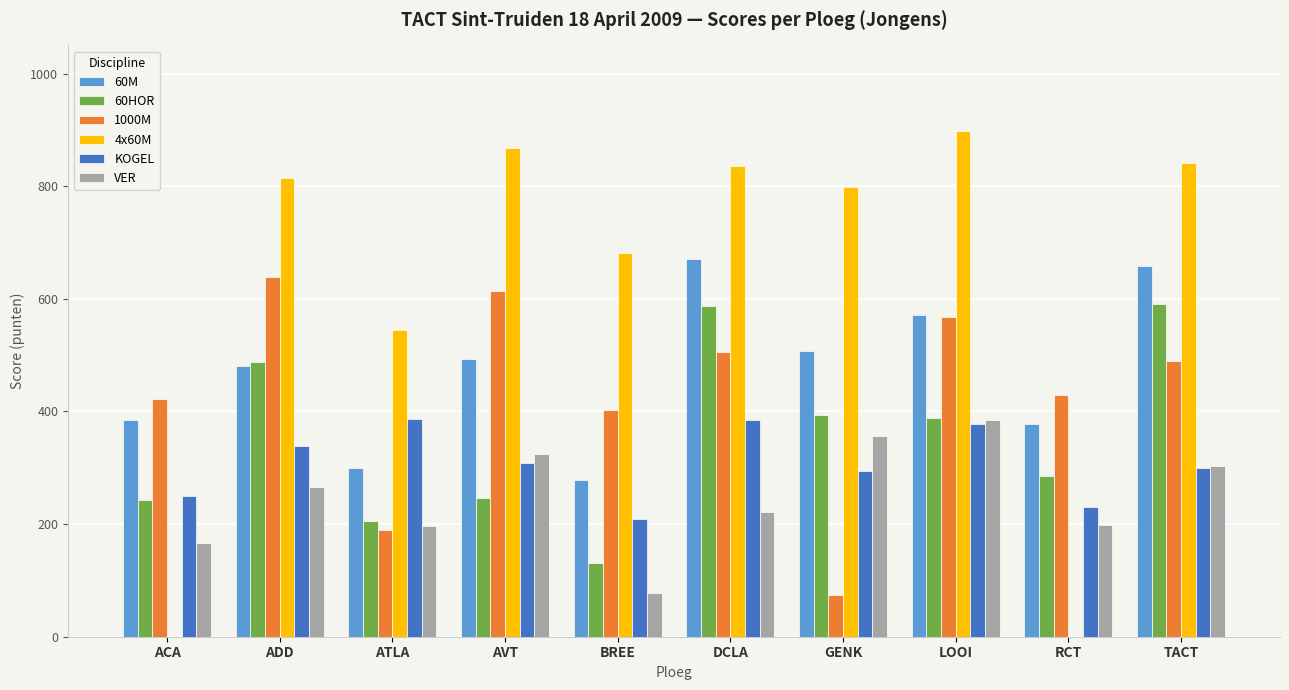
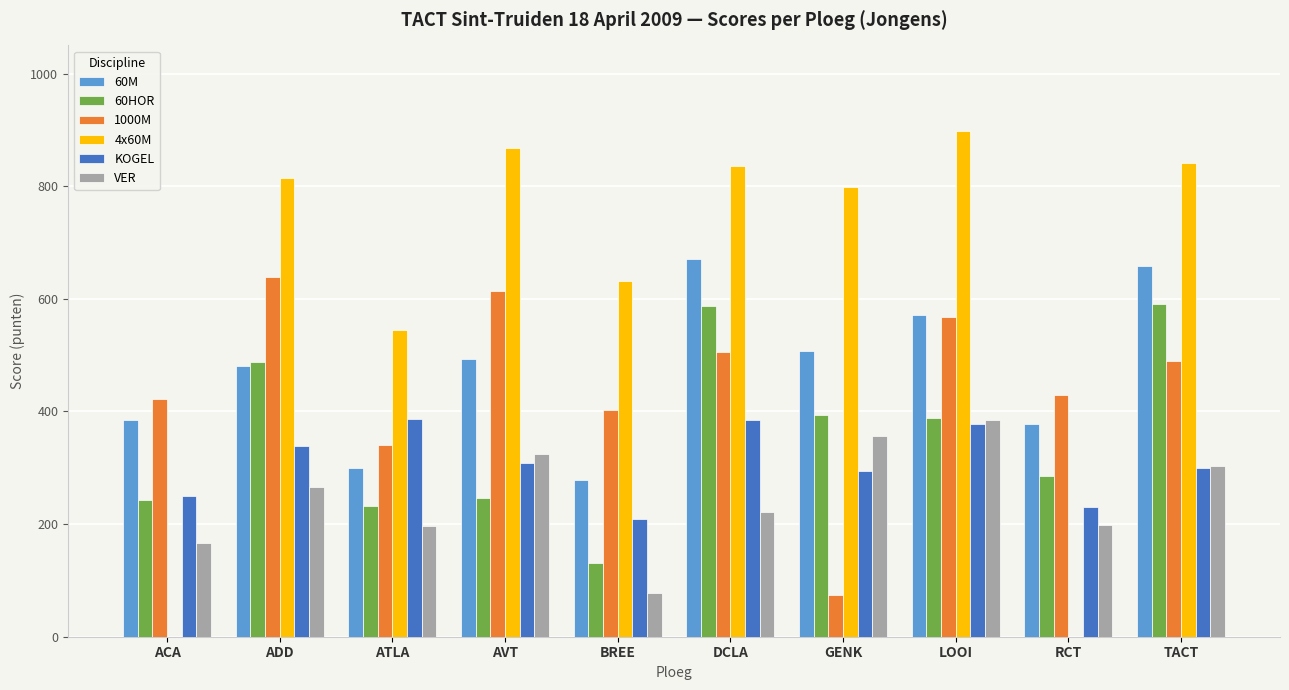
60HOR, ATLA: 210 -> 230
1000M, ATLA: 190 -> 340
4x60M, BREE: 680 -> 630
